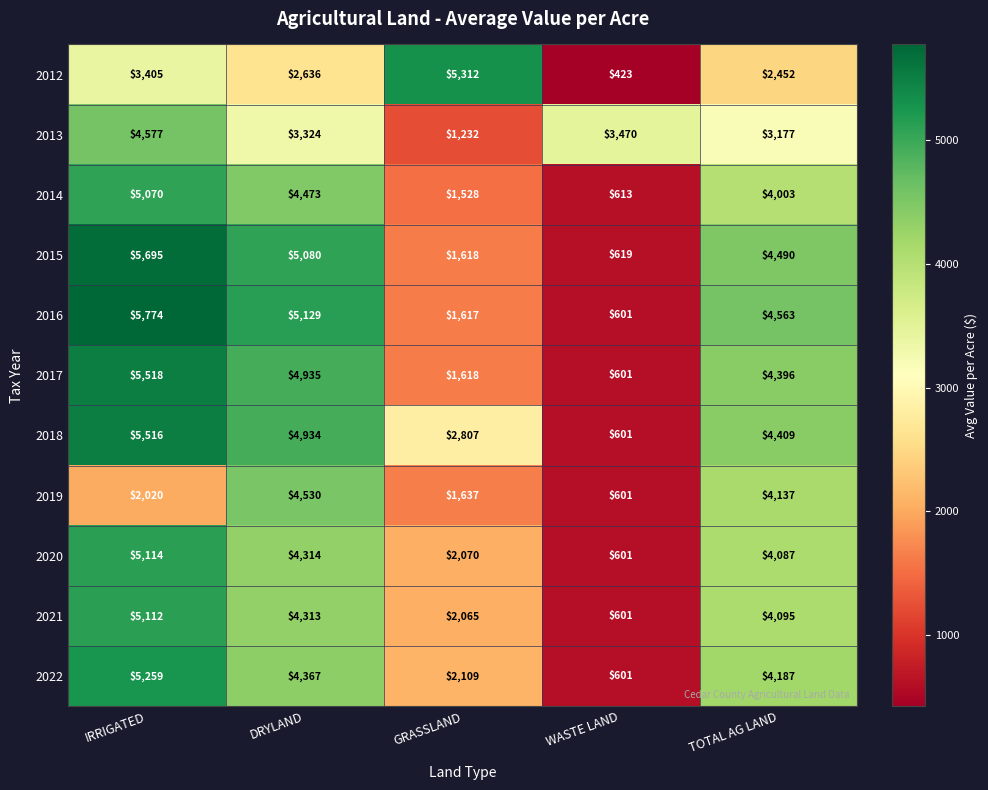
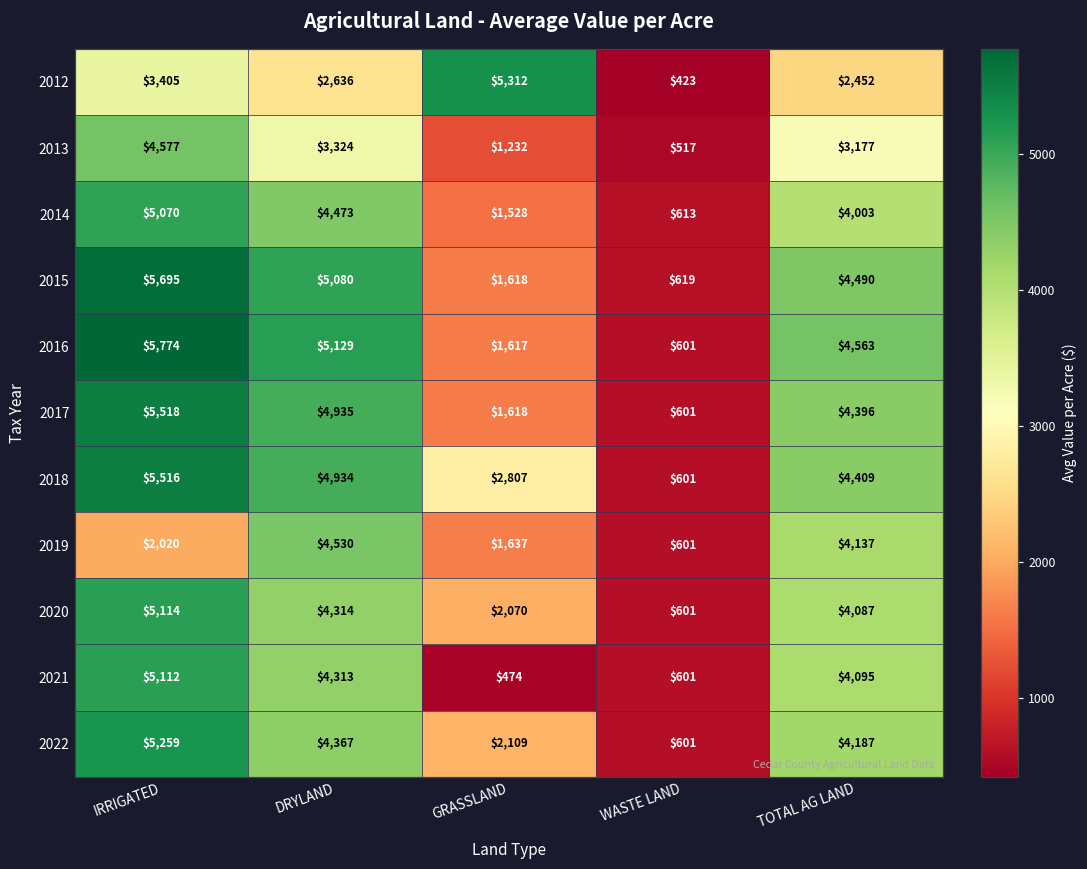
2013, WASTE LAND: $3,470 -> $517
2021, GRASSLAND: $2,065 -> $474
